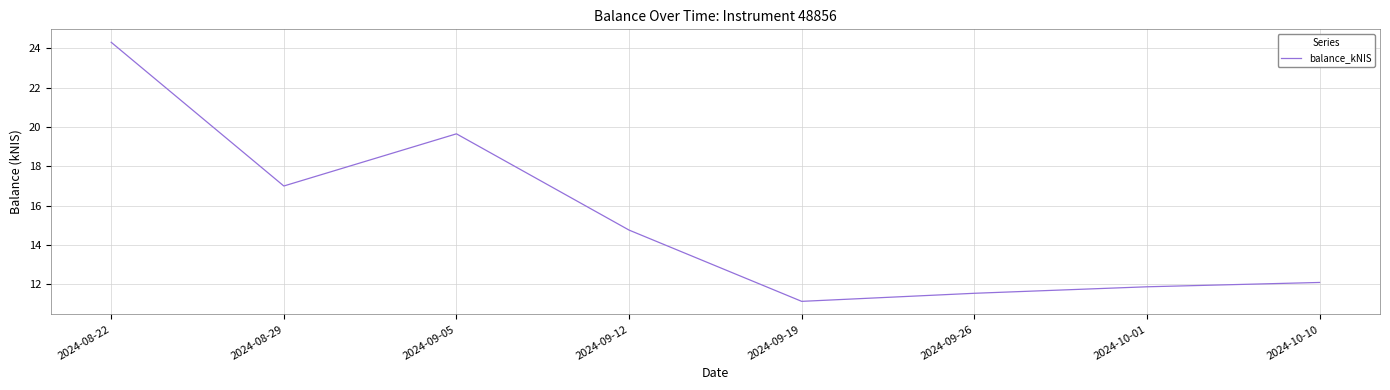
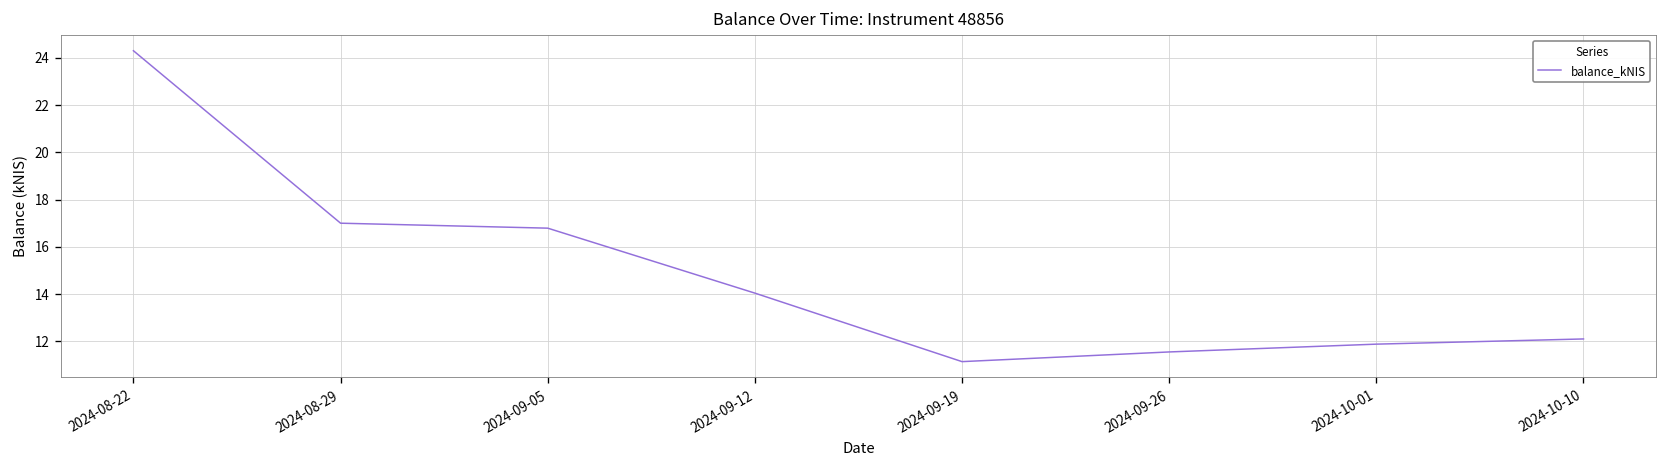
2024-09-05: 19.7 -> 16.8
2024-09-12: 14.8 -> 14.0
